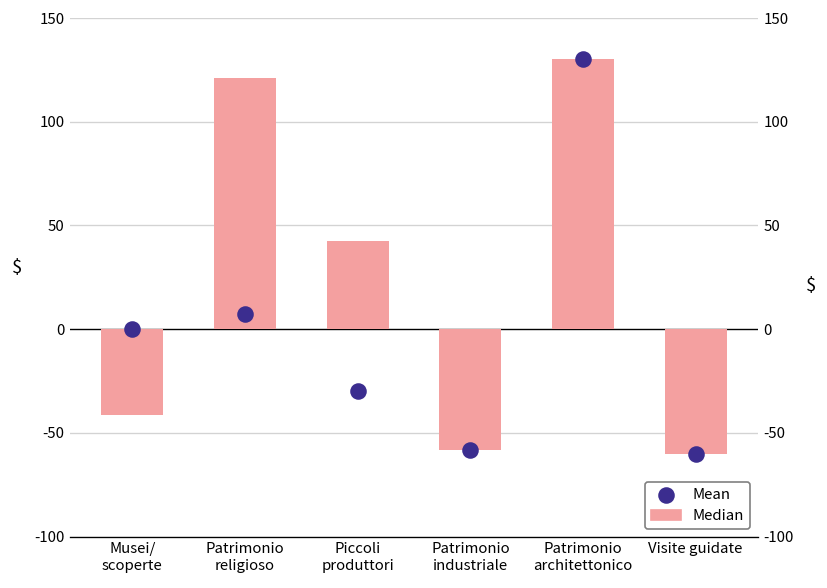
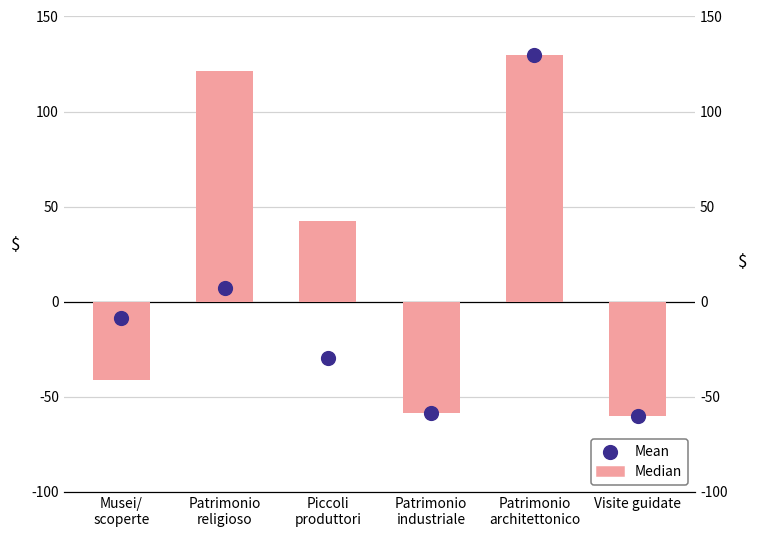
Mean, Musei/ scoperte: 0 -> -8
